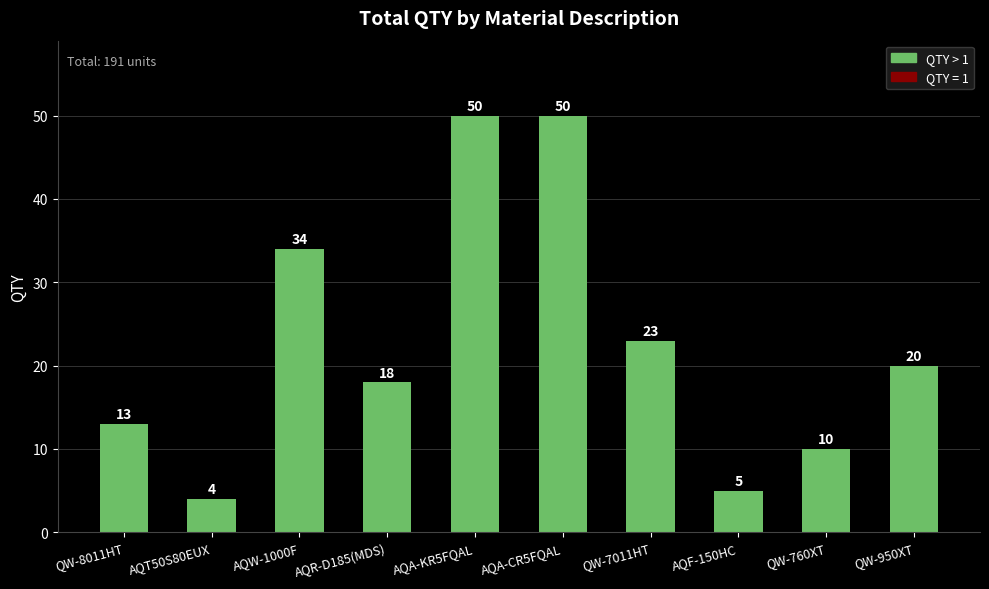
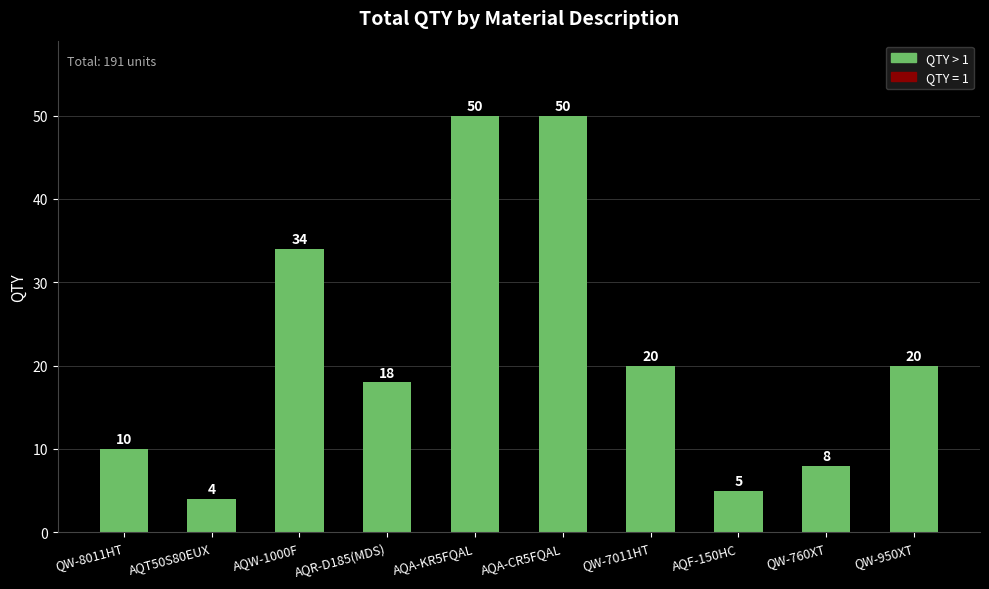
QW-8011HT: 13 -> 10
QW-7011HT: 23 -> 20
QW-760XT: 10 -> 8
